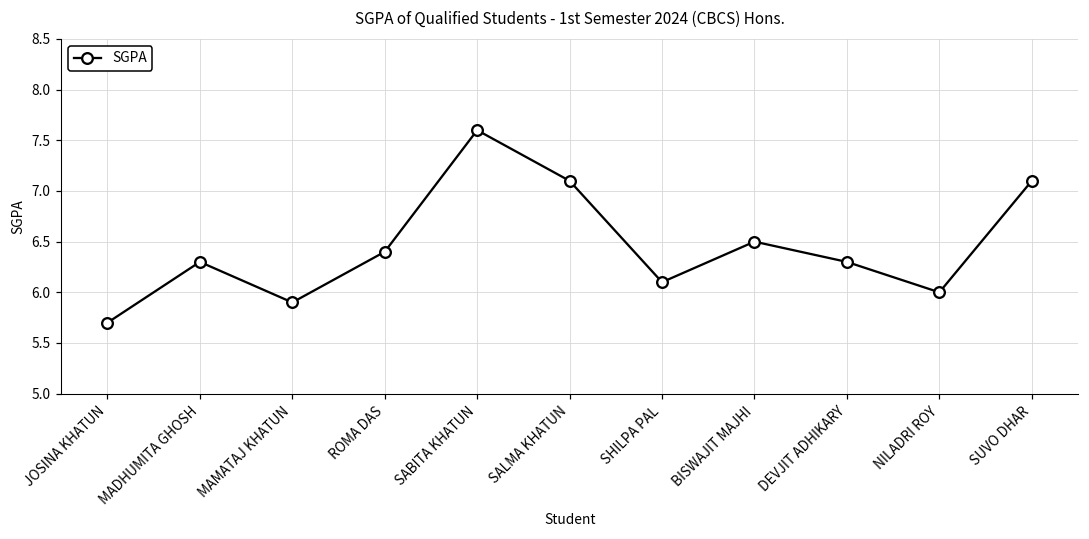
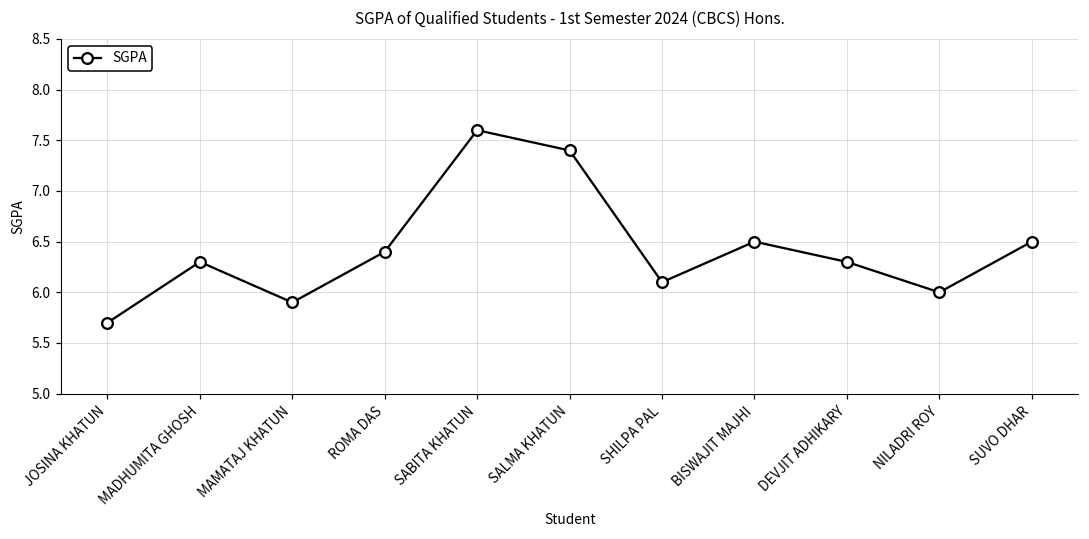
SALMA KHATUN: 7.1 -> 7.4
SUVO DHAR: 7.1 -> 6.5
